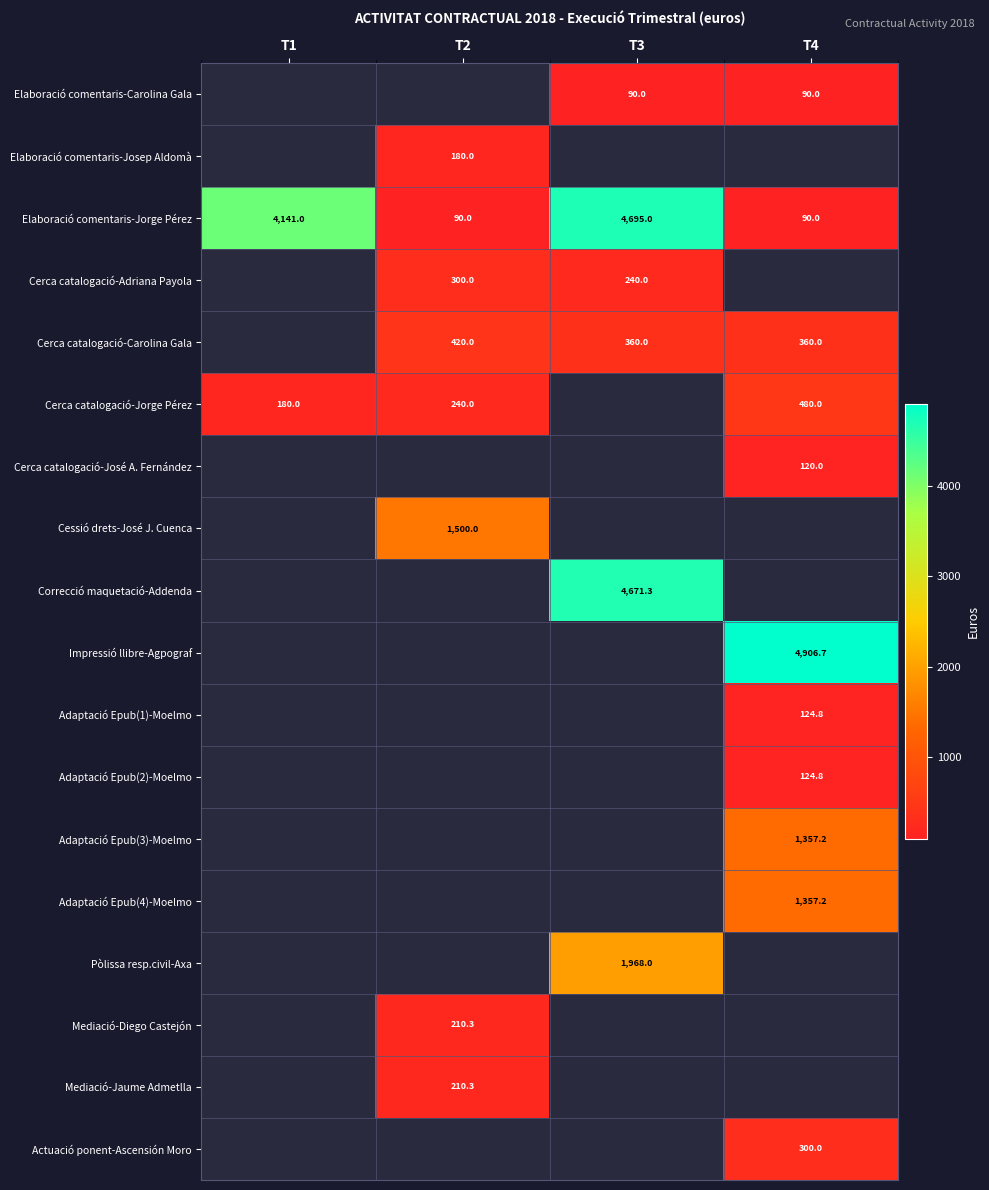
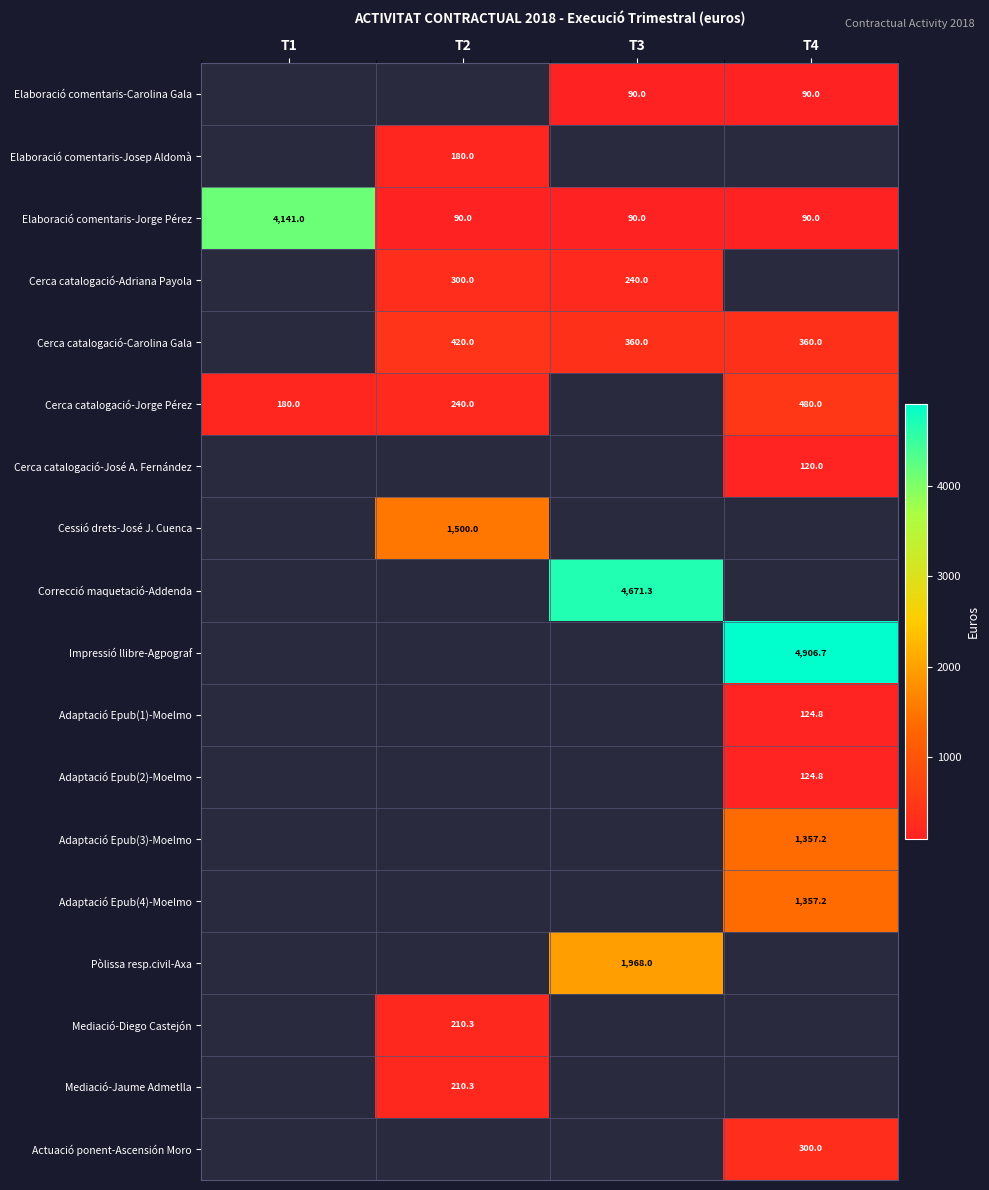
Elaboració comentaris-Jorge Pérez, T3: 4,695.0 -> 90.0
